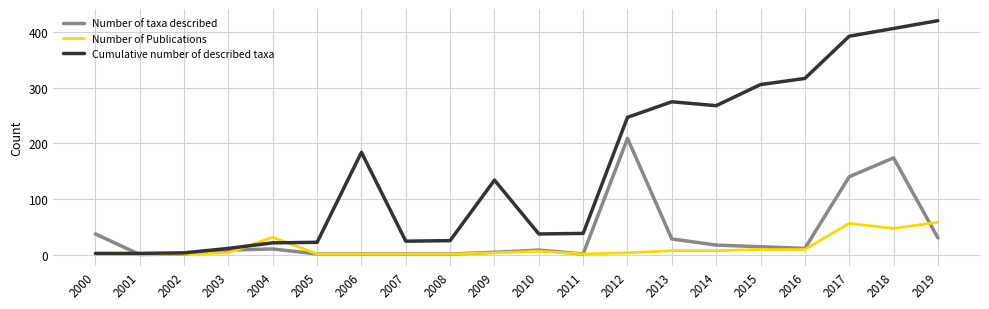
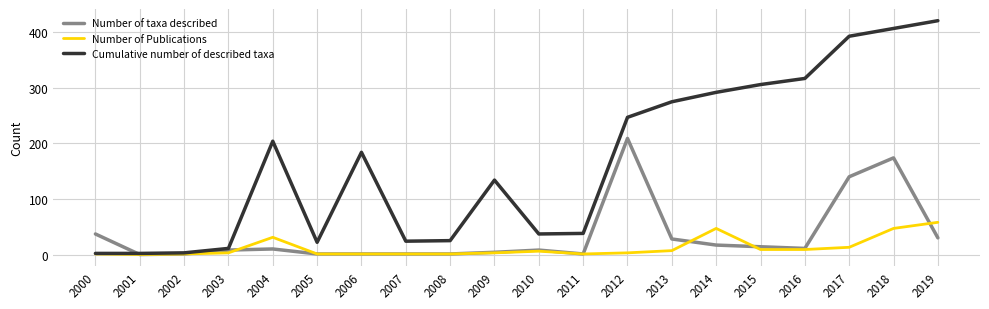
Cumulative number of described taxa, 2004: 20 -> 200
Number of Publications, 2014: 10 -> 50
Cumulative number of described taxa, 2014: 270 -> 290
Number of Publications, 2017: 60 -> 10
